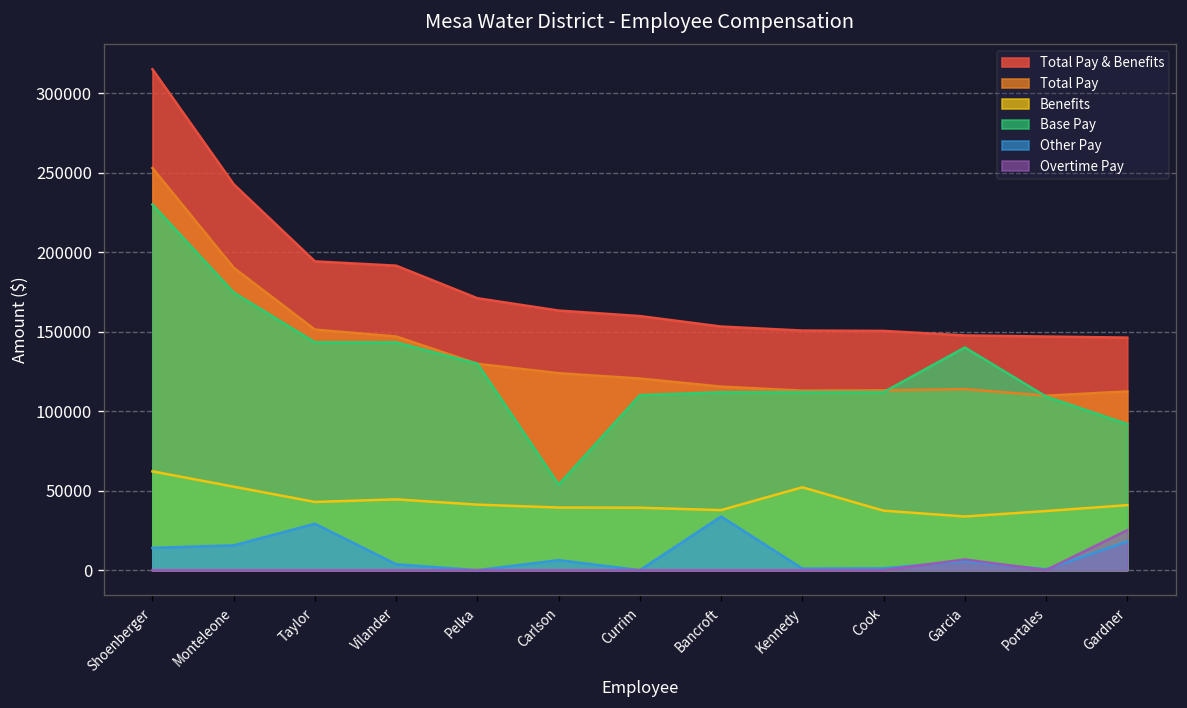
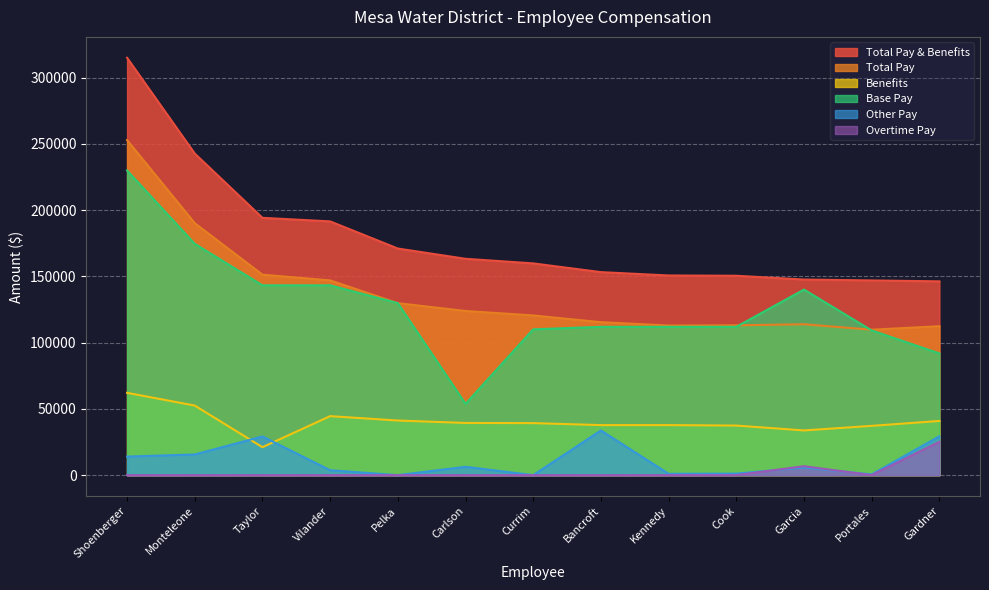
Benefits, Taylor: 43000 -> 21000
Benefits, Kennedy: 52000 -> 38000
Other Pay, Gardner: 18000 -> 29000
